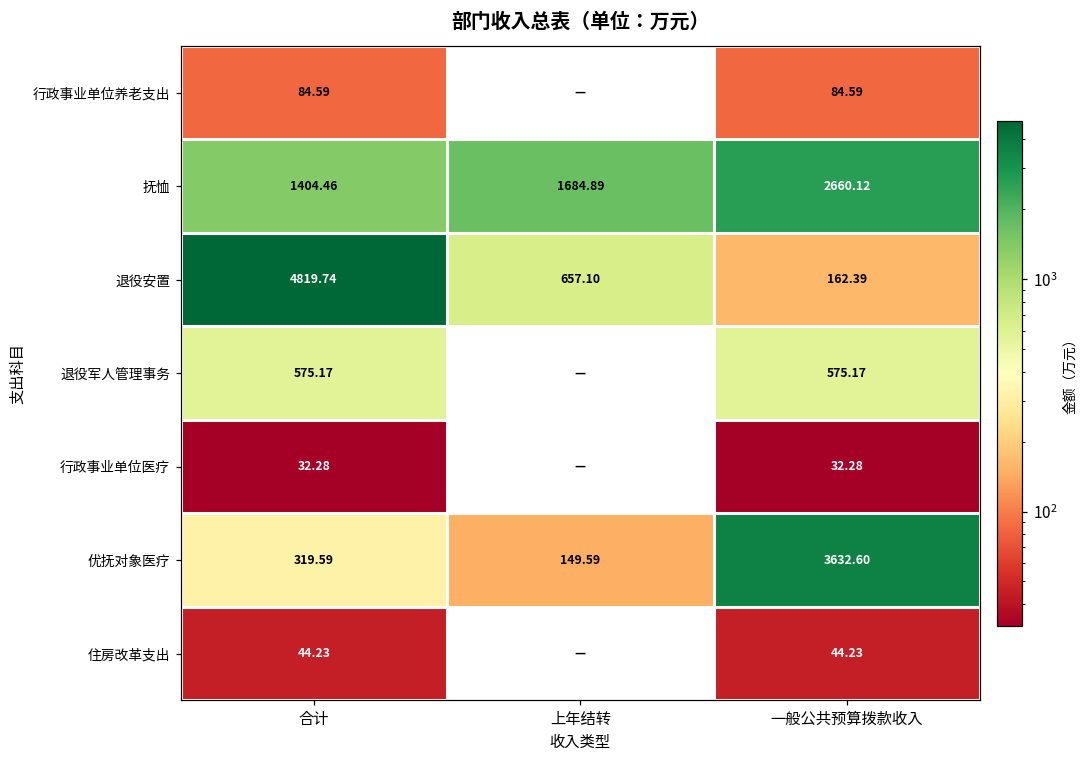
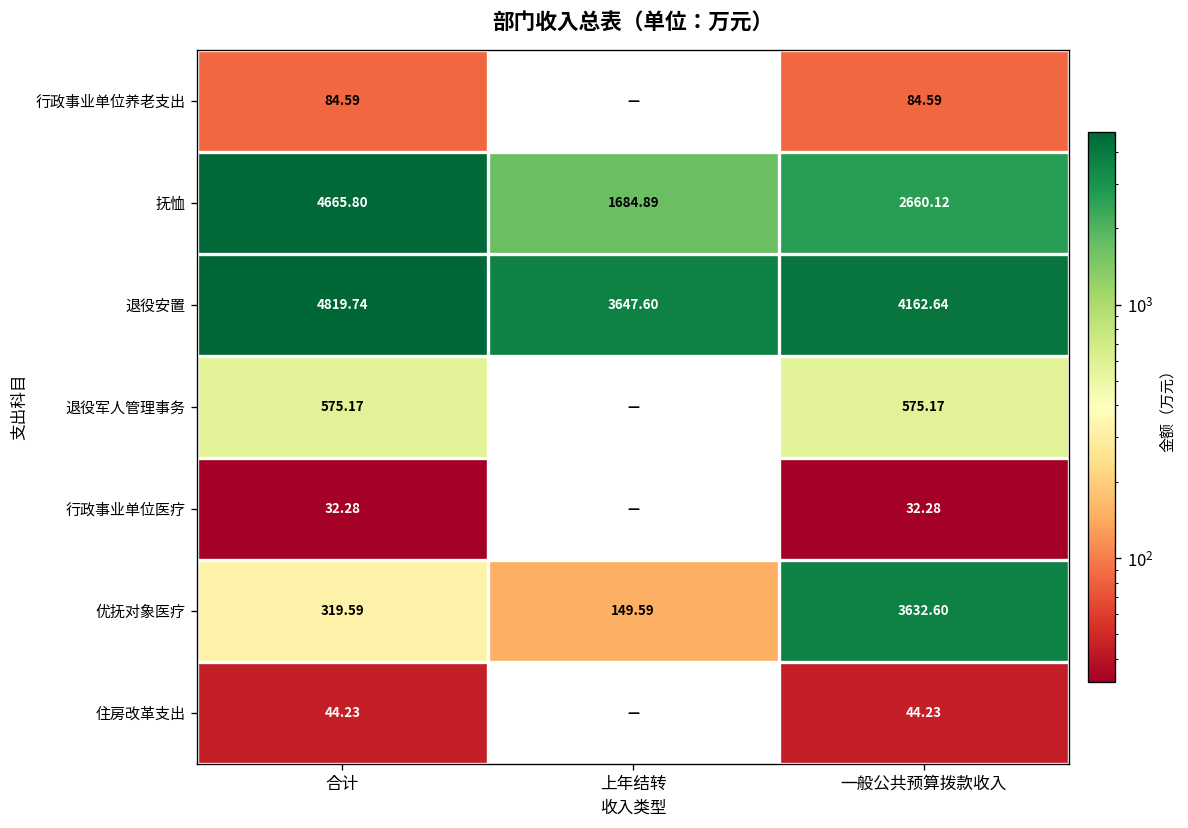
抚恤, 合计: 1404.46 -> 4665.80
退役安置, 上年结转: 657.10 -> 3647.60
退役安置, 一般公共预算拨款收入: 162.39 -> 4162.64
